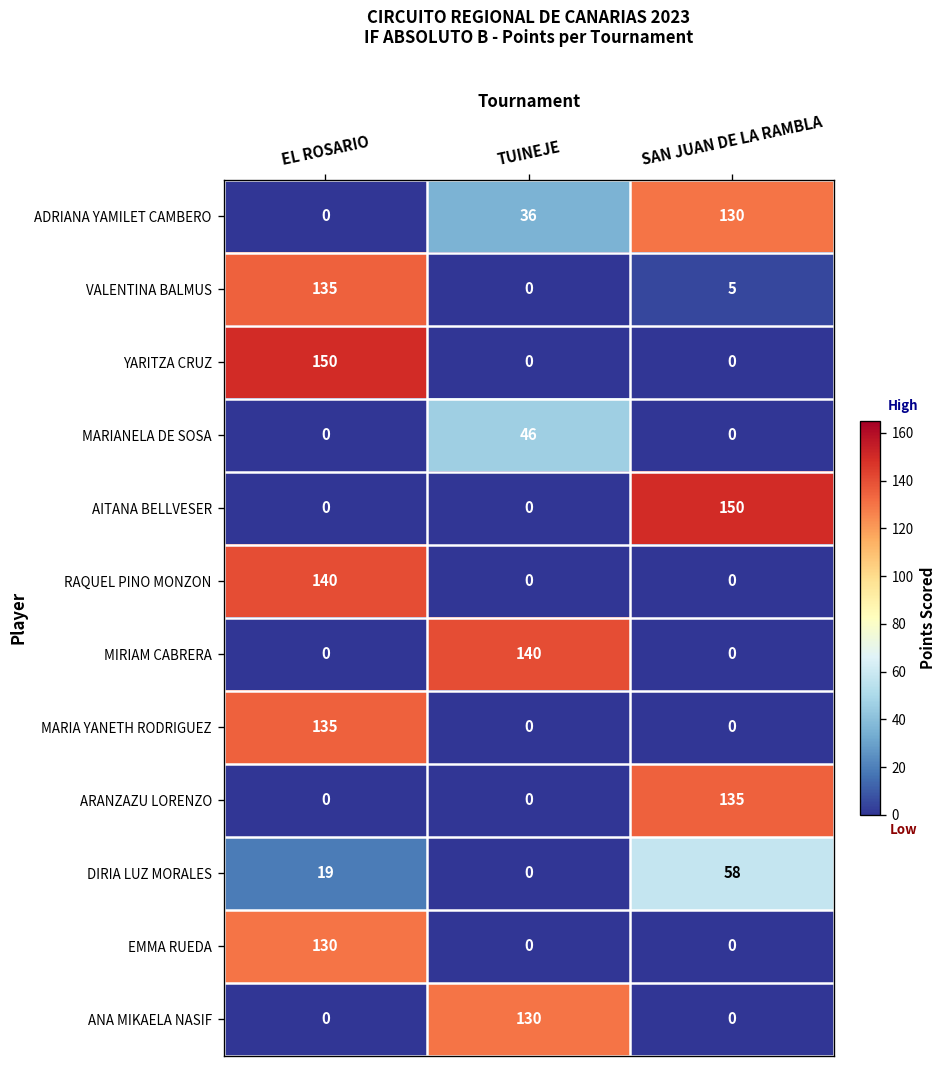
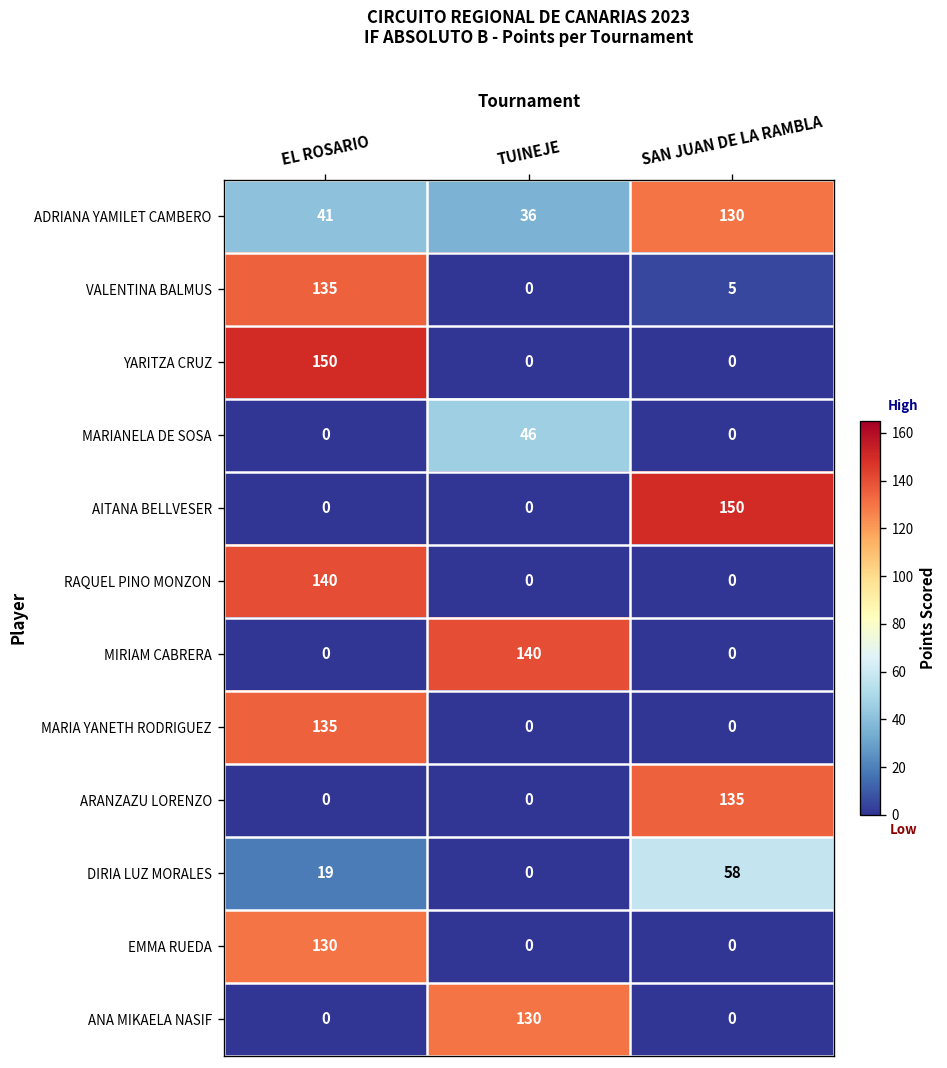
ADRIANA YAMILET CAMBERO, EL ROSARIO: 0 -> 41
